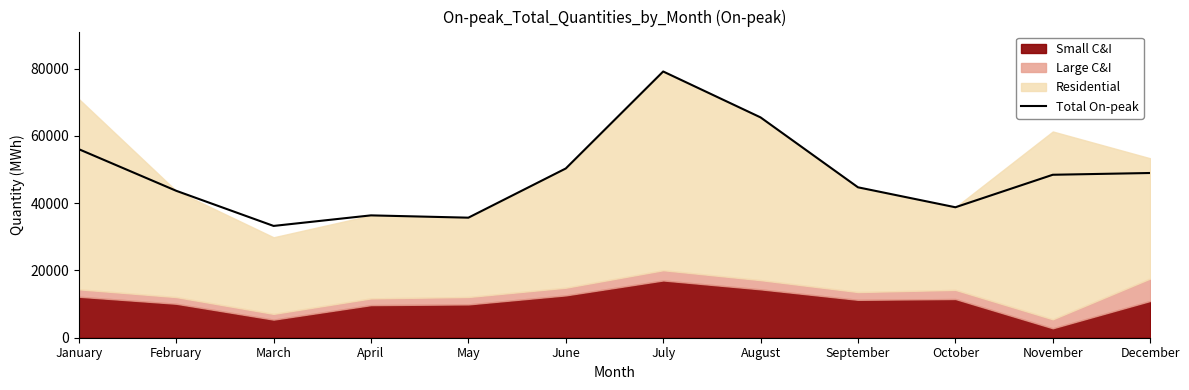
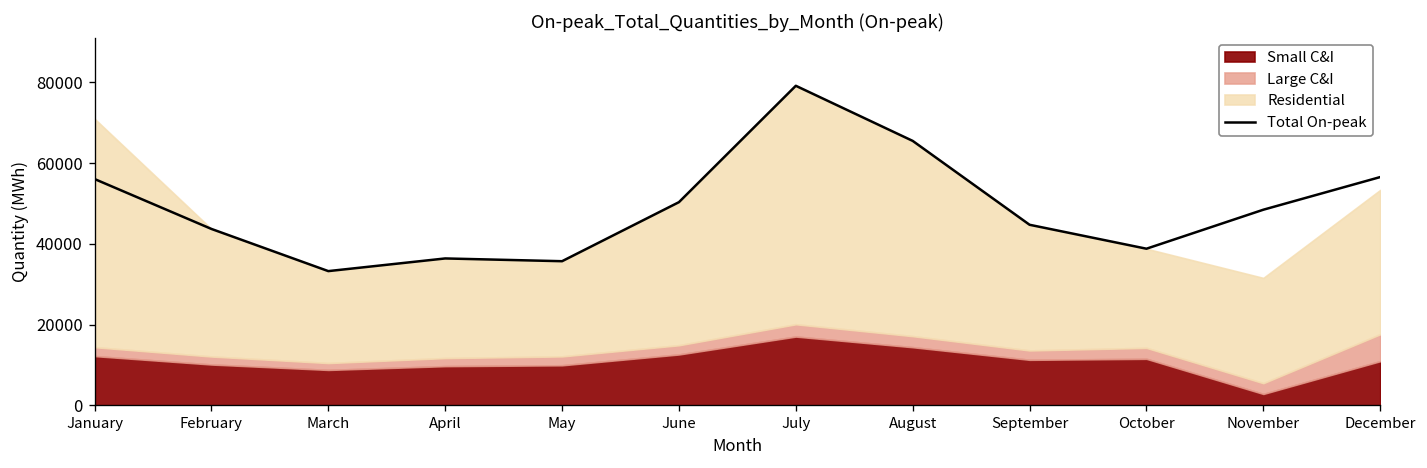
Small C&I, March: 5000 -> 9000
Residential, November: 56000 -> 26000
Total On-peak, December: 49000 -> 57000
